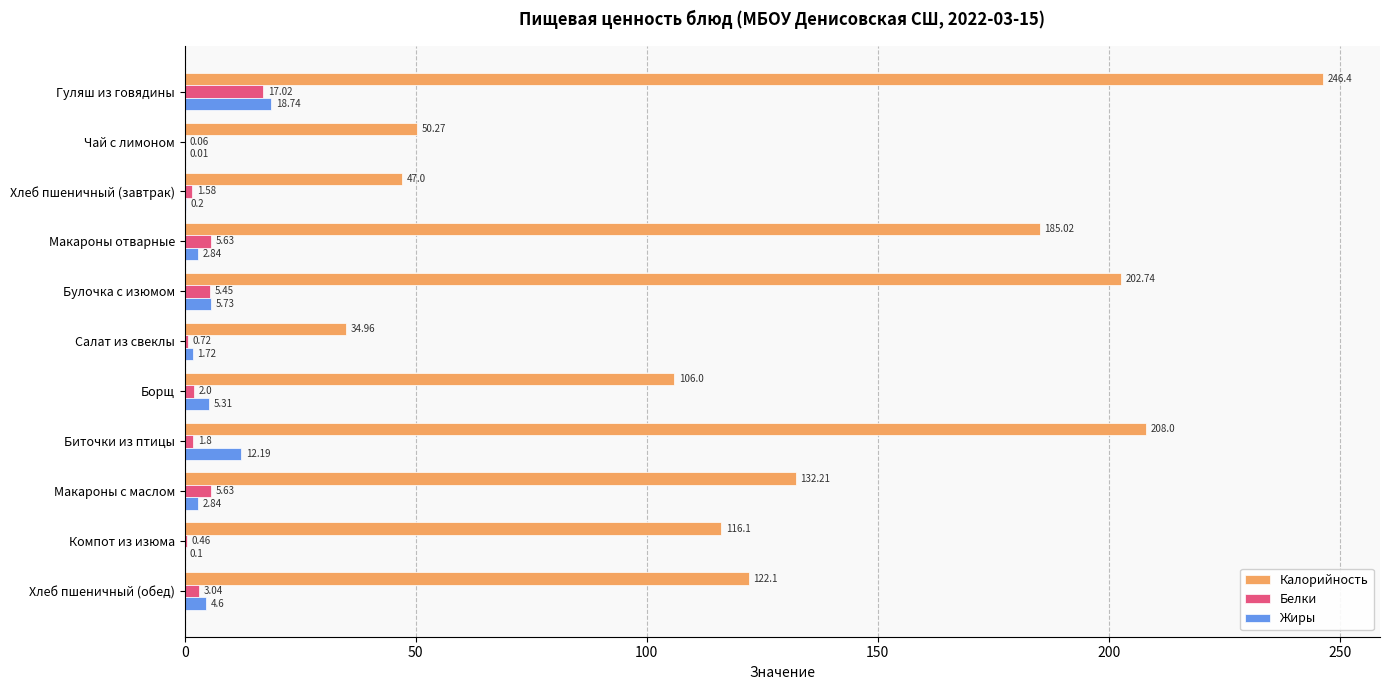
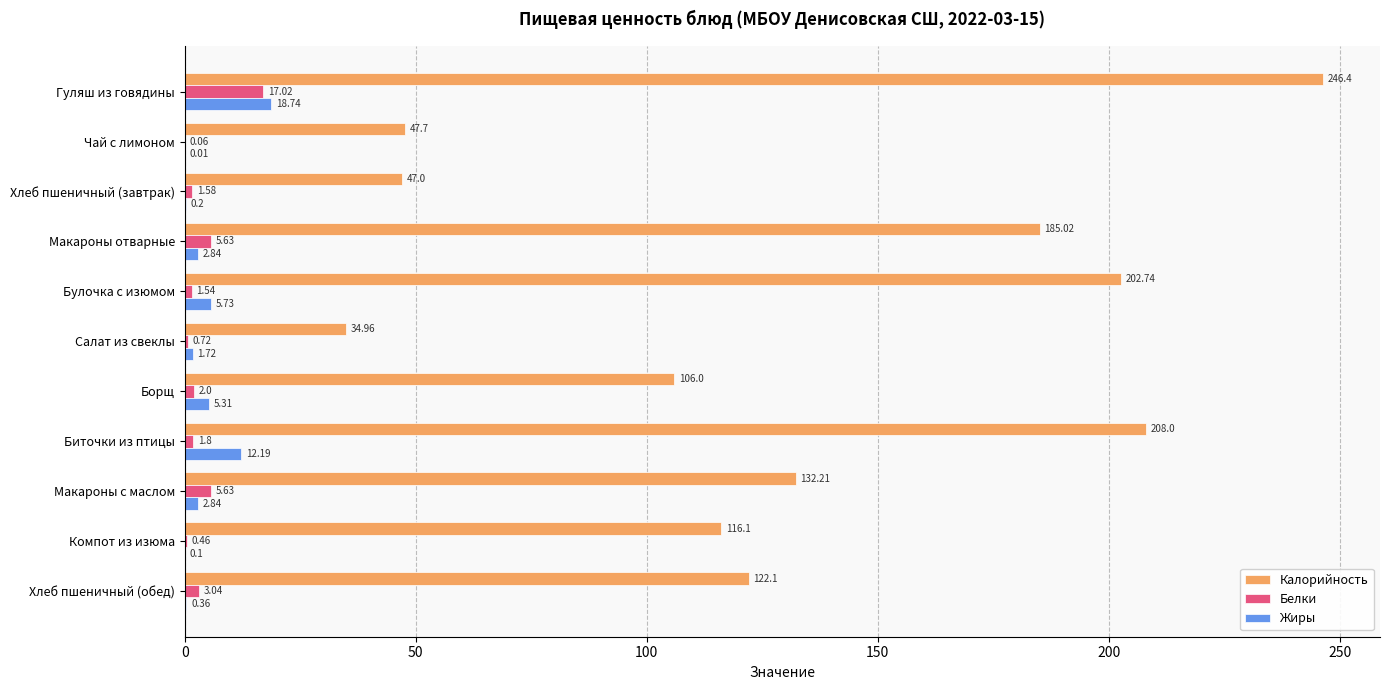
Калорийность, Чай с лимоном: 50.27 -> 47.7
Белки, Булочка с изюмом: 5.45 -> 1.54
Жиры, Хлеб пшеничный (обед): 4.6 -> 0.36
